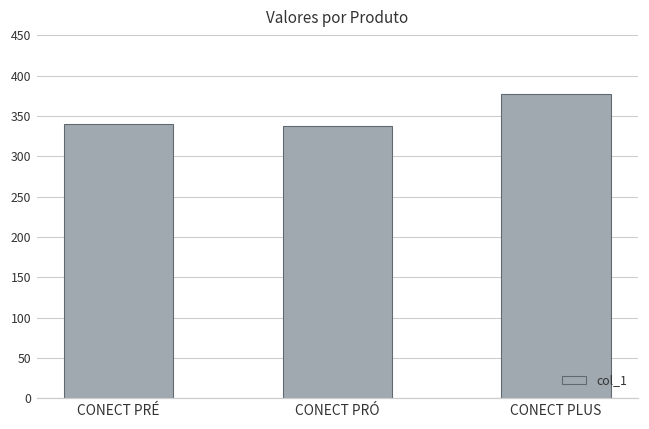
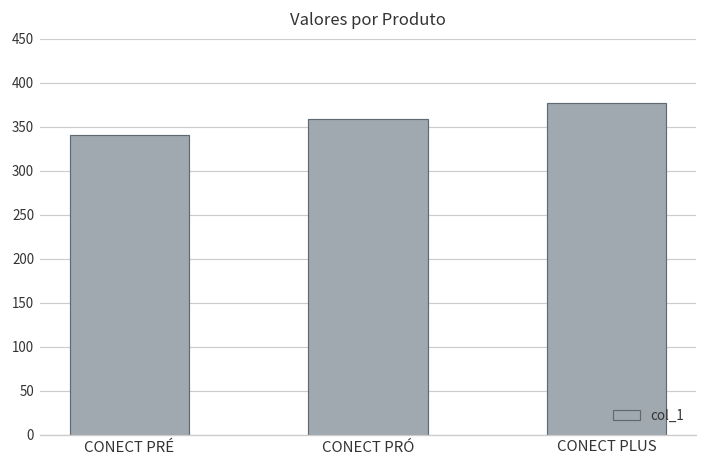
CONECT PRÓ: 340 -> 360
